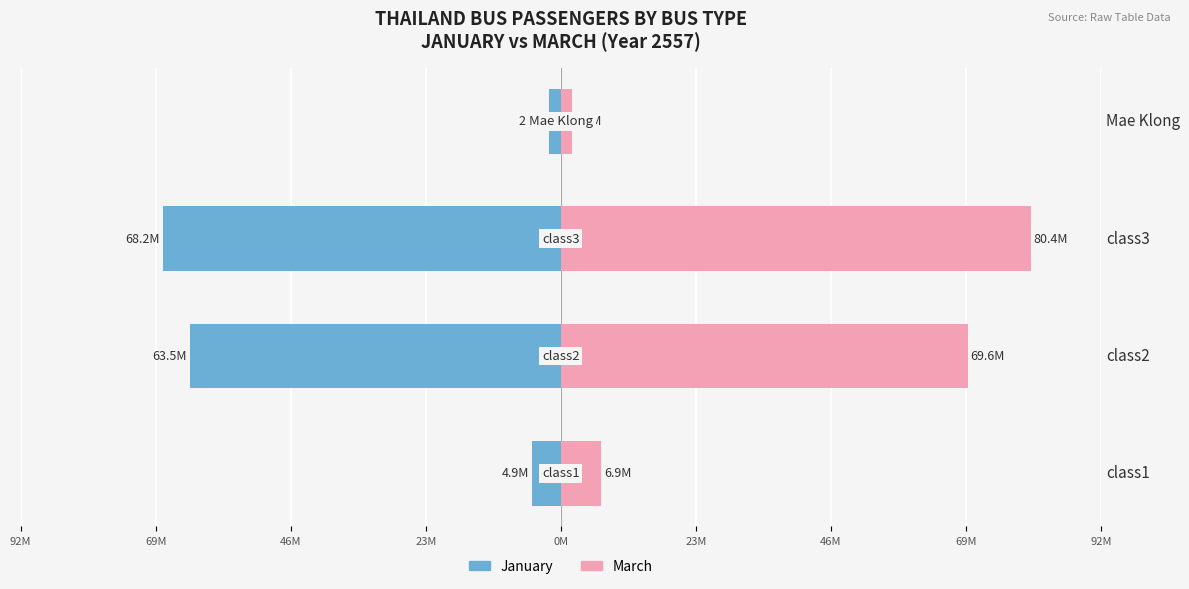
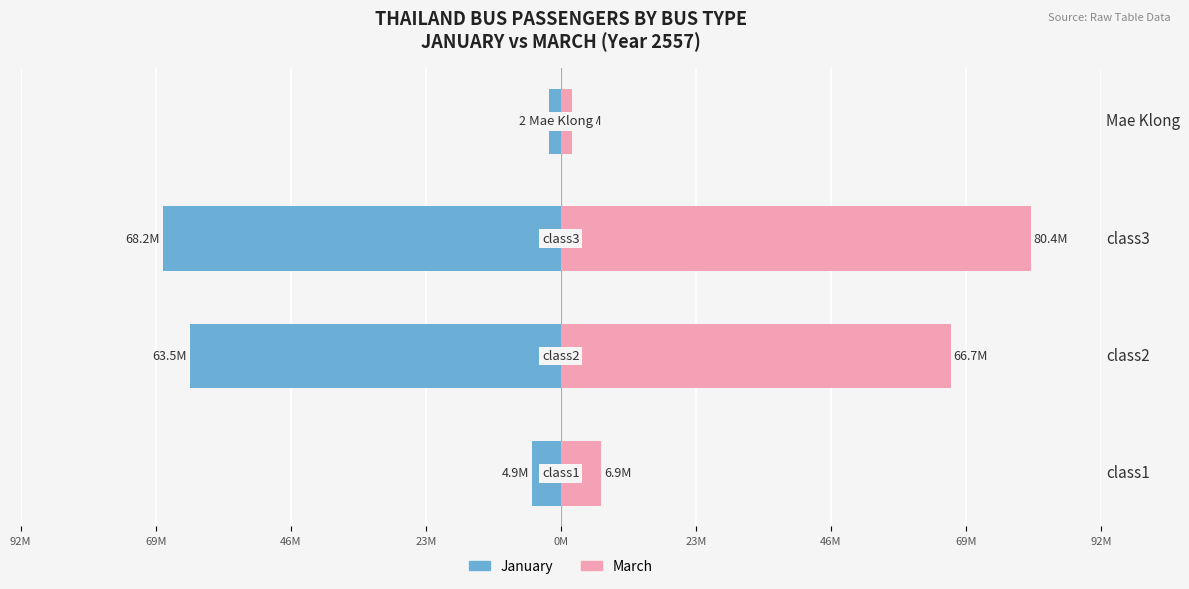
March, class2: 69.6M -> 66.7M
